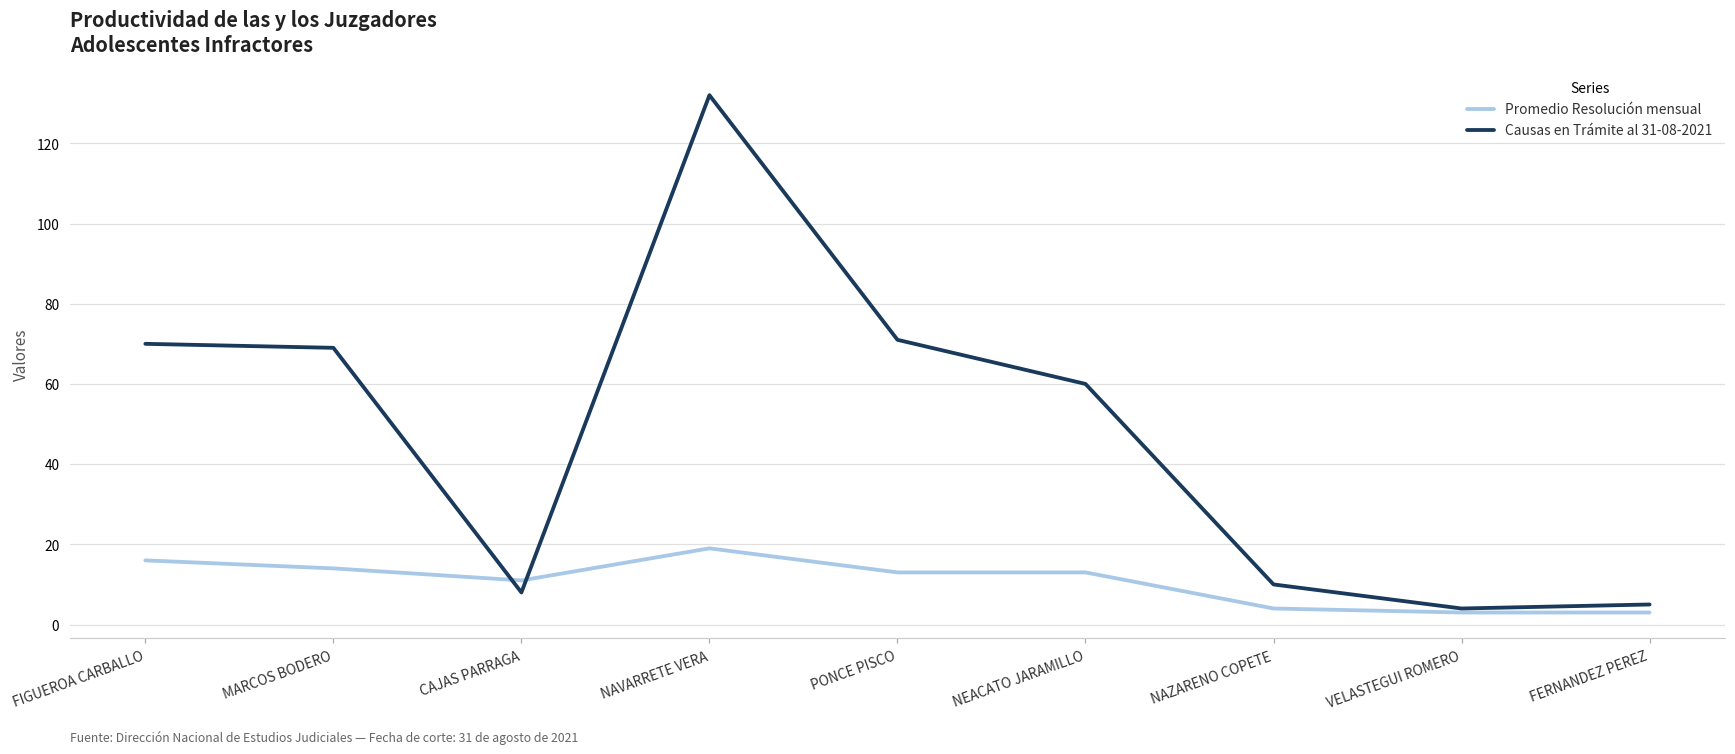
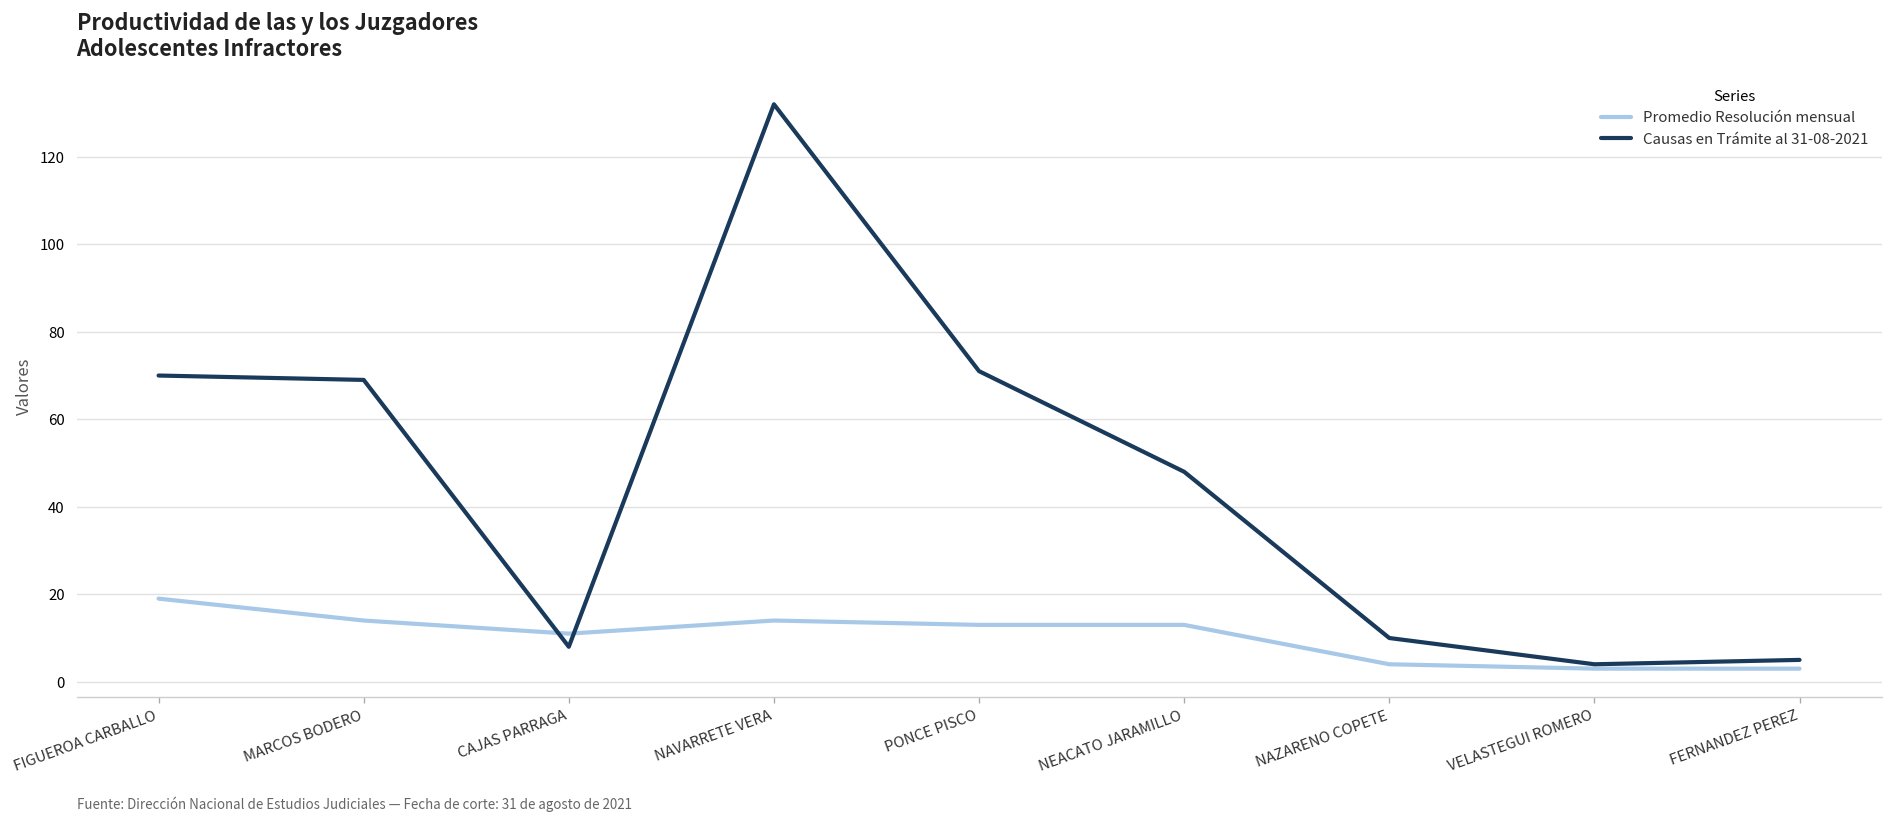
Promedio Resolución mensual, FIGUEROA CARBALLO: 16 -> 19
Promedio Resolución mensual, NAVARRETE VERA: 19 -> 14
Causas en Trámite al 31-08-2021, NEACATO JARAMILLO: 60 -> 48
